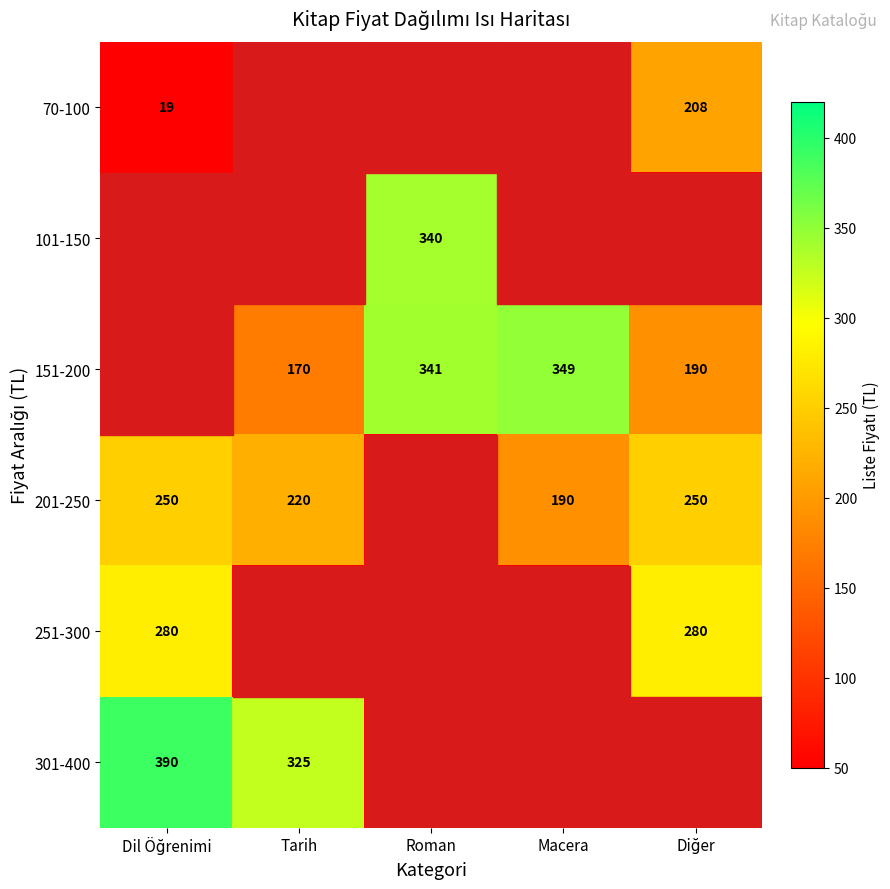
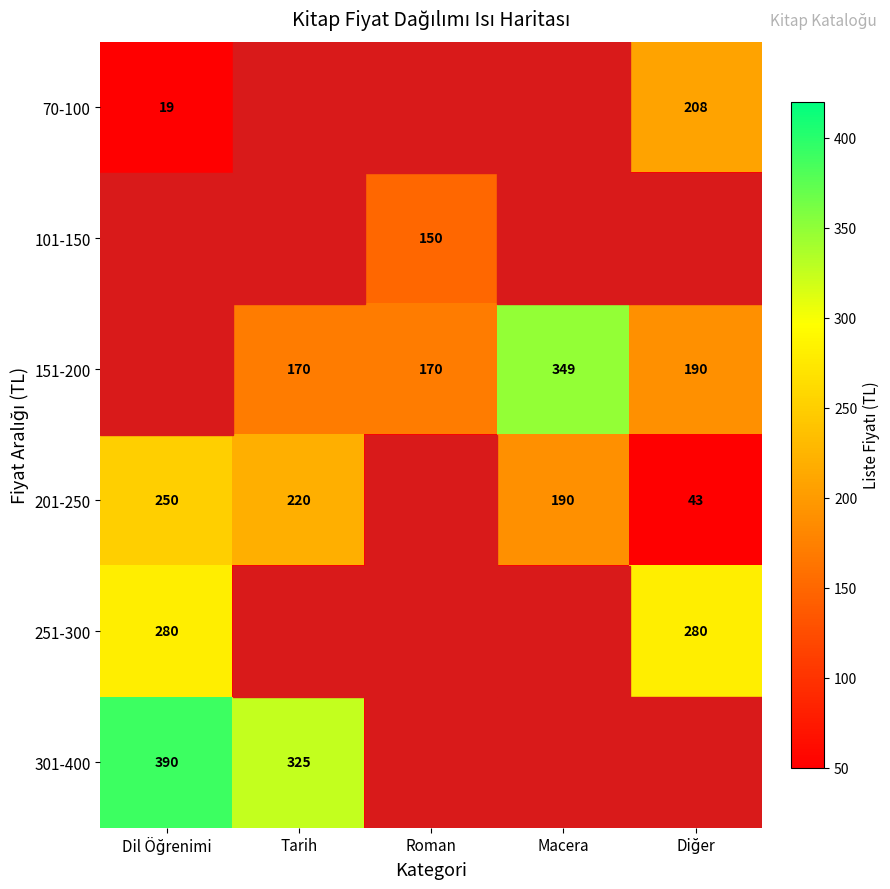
101-150, Roman: 340 -> 150
151-200, Roman: 341 -> 170
201-250, Diğer: 250 -> 43
